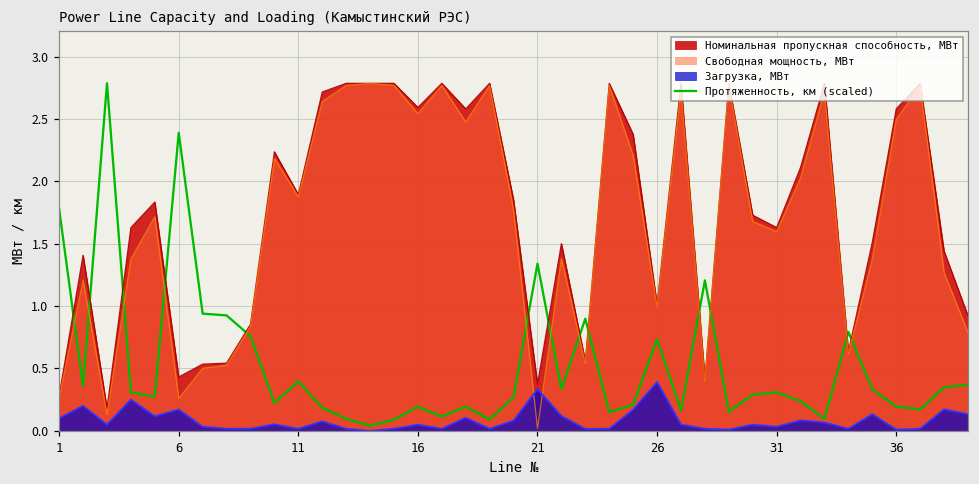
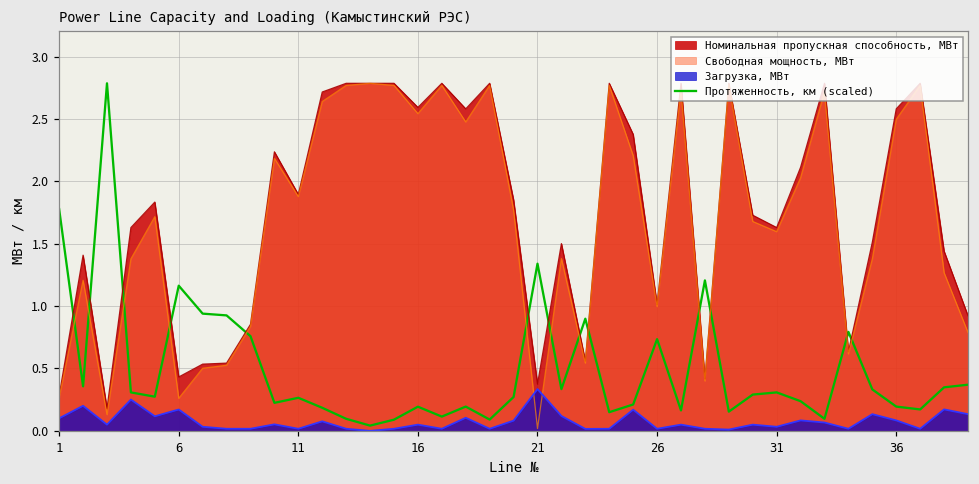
Протяженность, км (scaled), 6: 2.39 -> 1.16
Протяженность, км (scaled), 11: 0.40 -> 0.27
Загрузка, МВт, 26: 0.39 -> 0.02
Загрузка, МВт, 36: 0.01 -> 0.08
